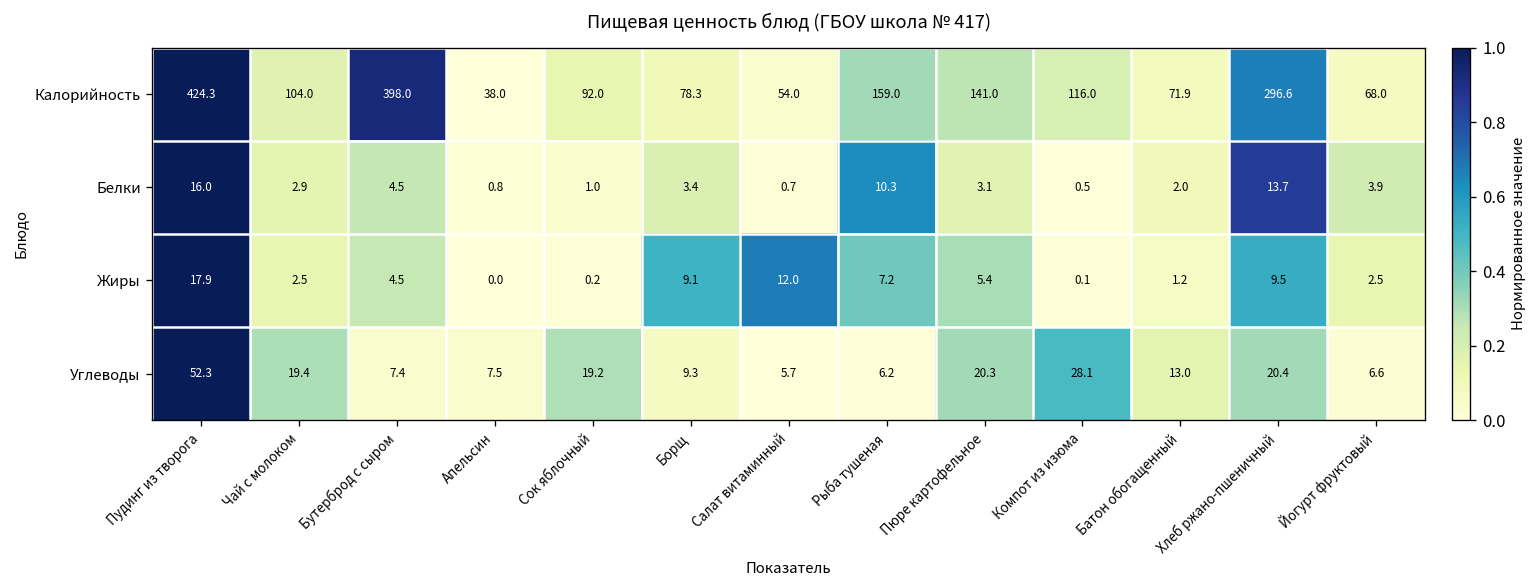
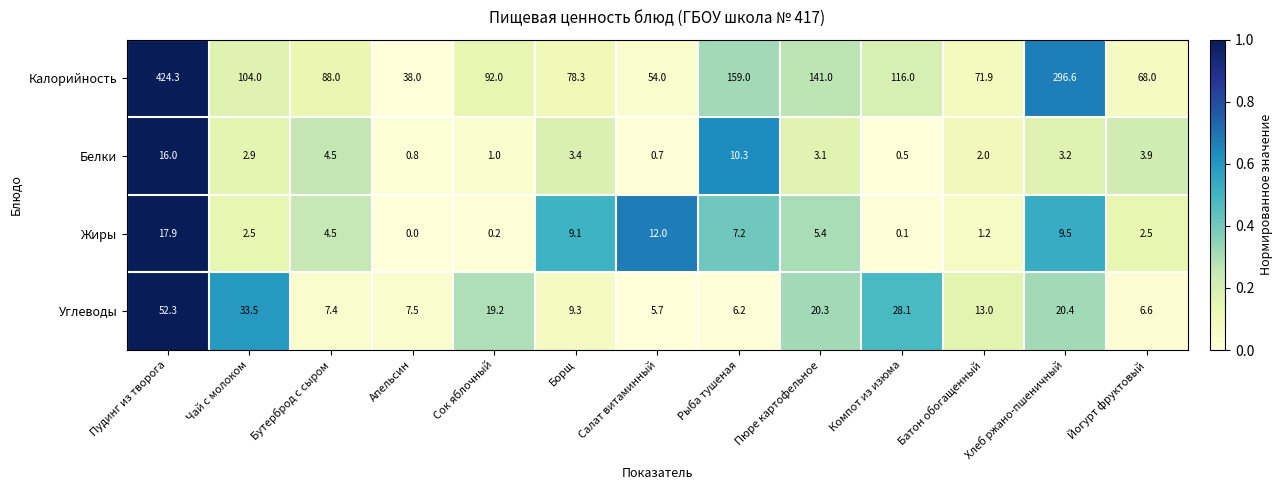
Калорийность, Бутерброд с сыром: 398.0 -> 88.0
Белки, Хлеб ржано-пшеничный: 13.7 -> 3.2
Углеводы, Чай с молоком: 19.4 -> 33.5
